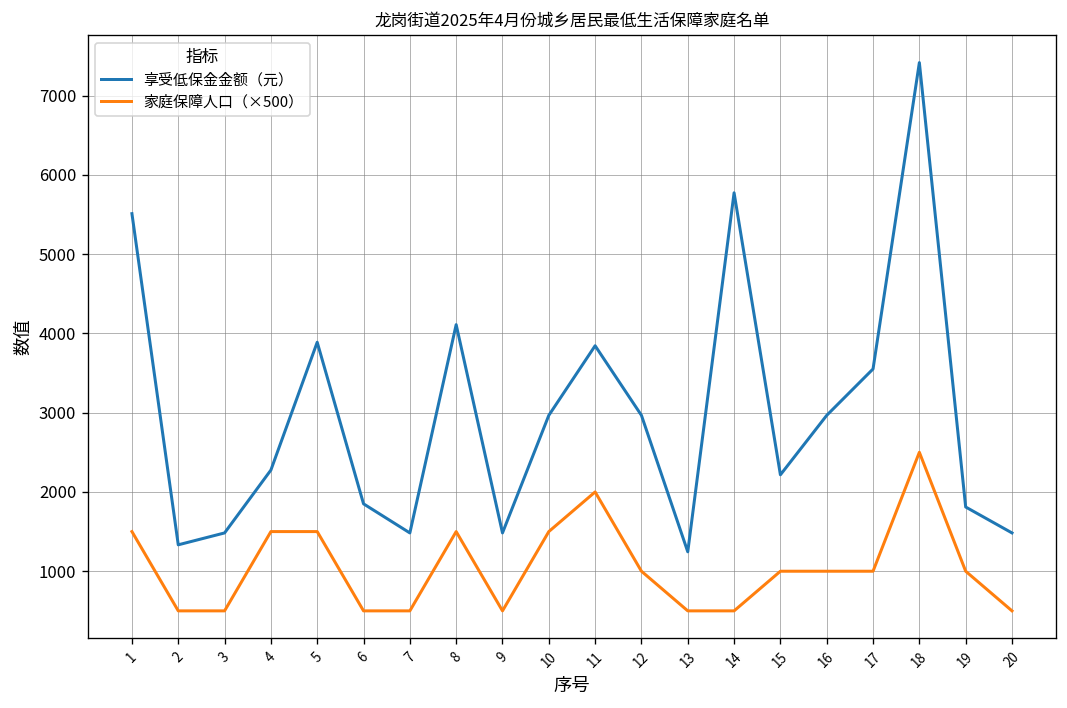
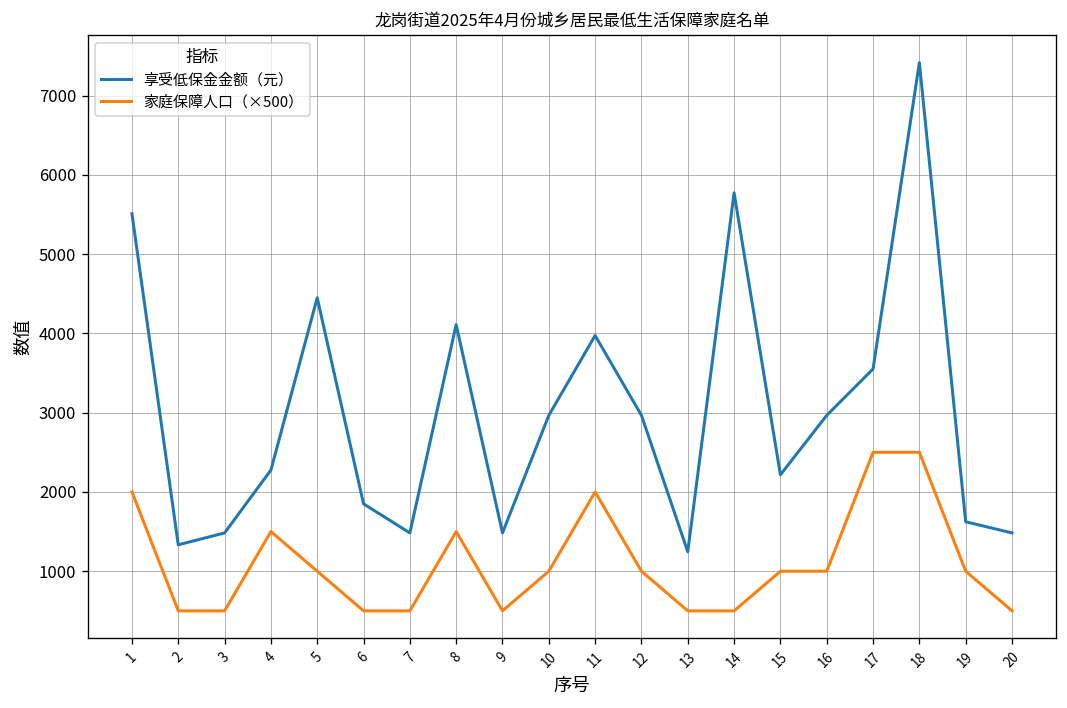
家庭保障人口（×500）, 1: 1500 -> 2000
享受低保金金额（元）, 5: 3900 -> 4400
家庭保障人口（×500）, 5: 1500 -> 1000
家庭保障人口（×500）, 10: 1500 -> 1000
享受低保金金额（元）, 11: 3800 -> 4000
家庭保障人口（×500）, 17: 1000 -> 2500
享受低保金金额（元）, 19: 1800 -> 1600
